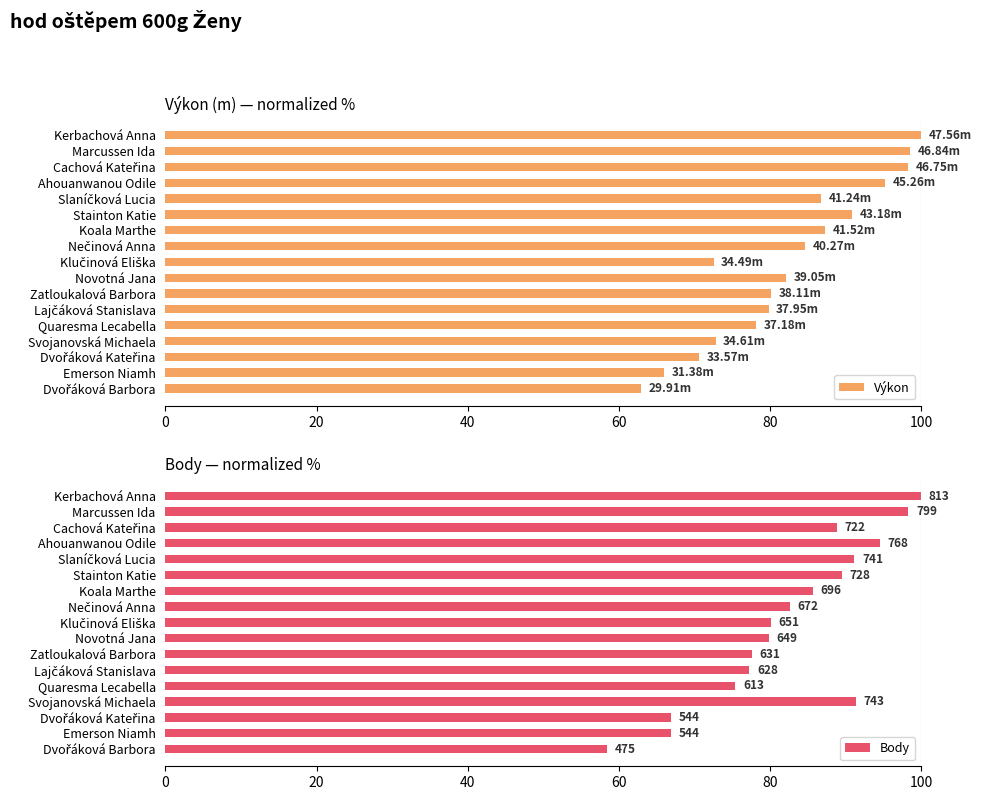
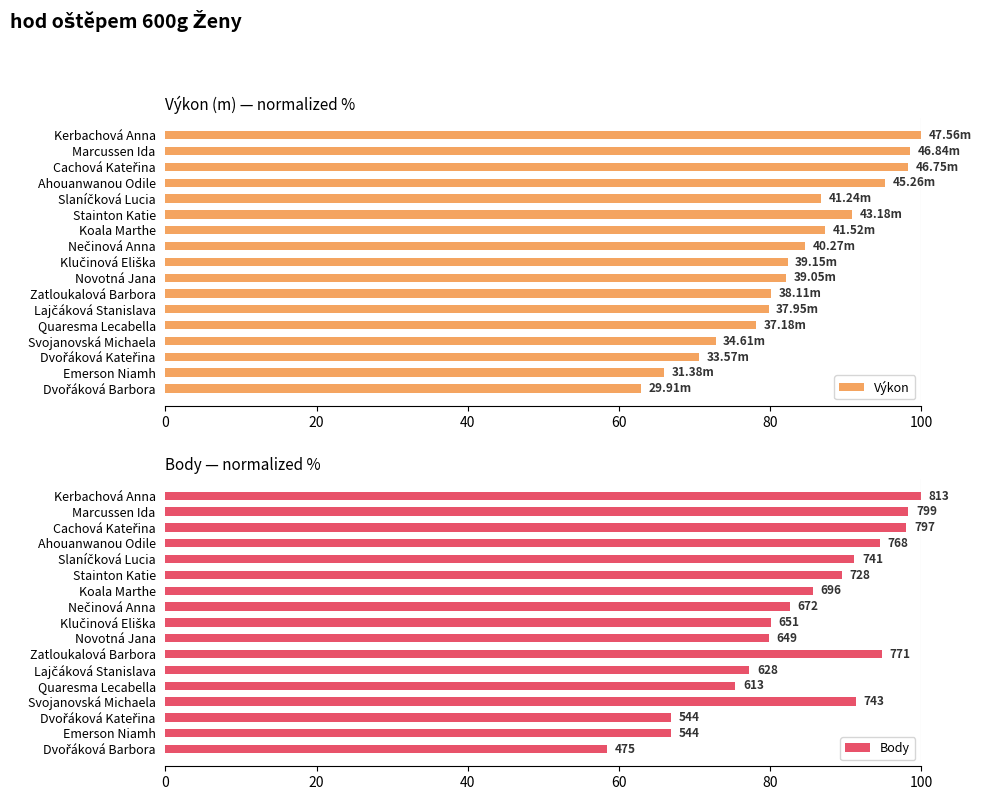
Výkon (m) — normalized %, Klučinová Eliška: 34.49m -> 39.15m
Body — normalized %, Cachová Kateřina: 722 -> 797
Body — normalized %, Zatloukalová Barbora: 631 -> 771
